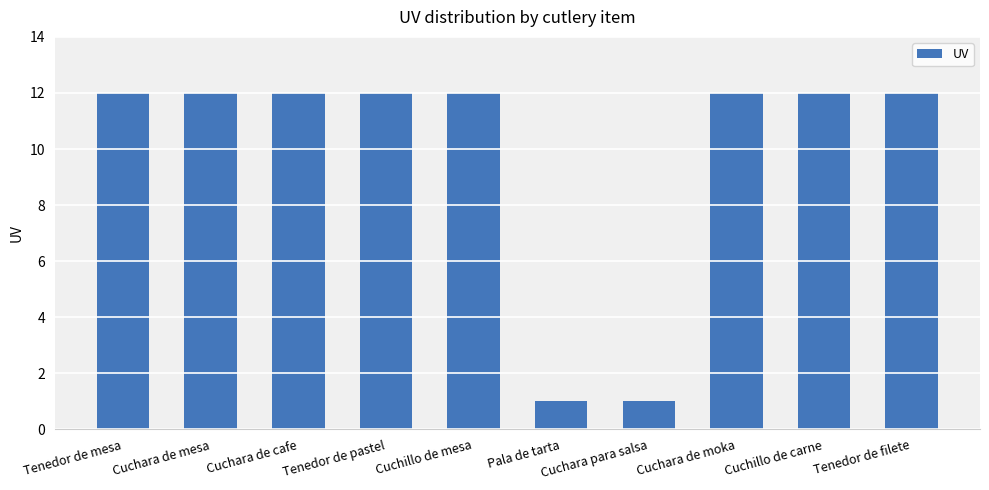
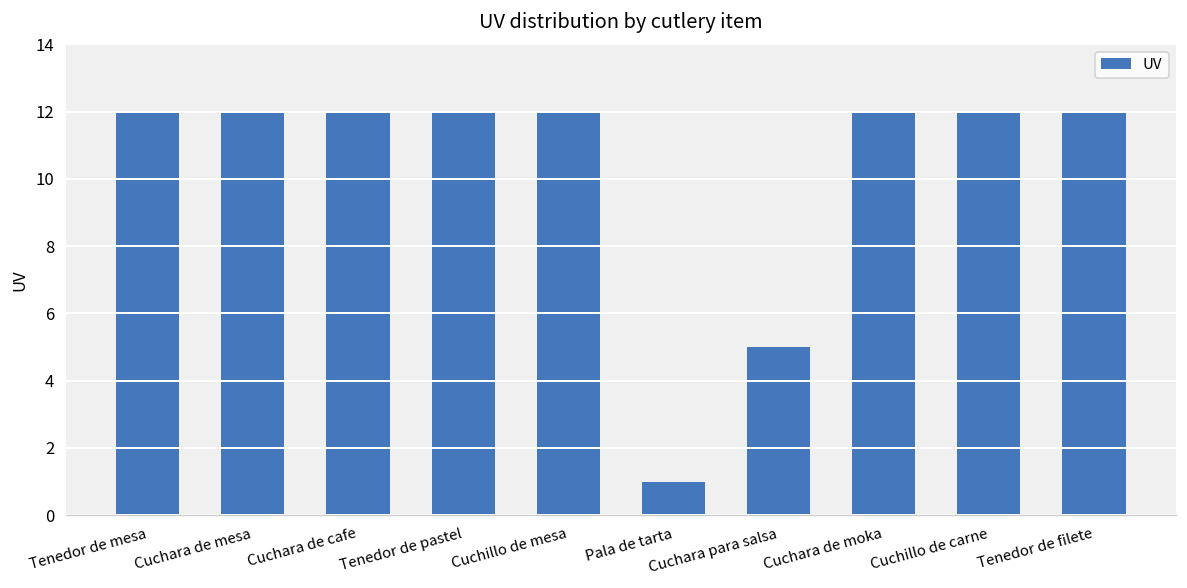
Cuchara para salsa: 1 -> 5
